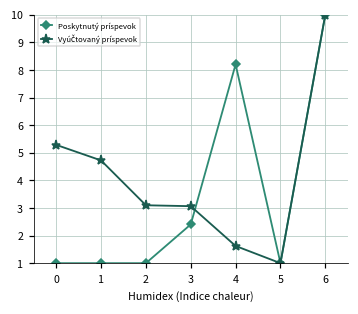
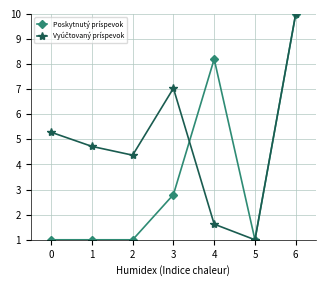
Vyúčtovaný príspevok, 2: 3.1 -> 4.4
Poskytnutý príspevok, 3: 2.4 -> 2.8
Vyúčtovaný príspevok, 3: 3.1 -> 7.0
